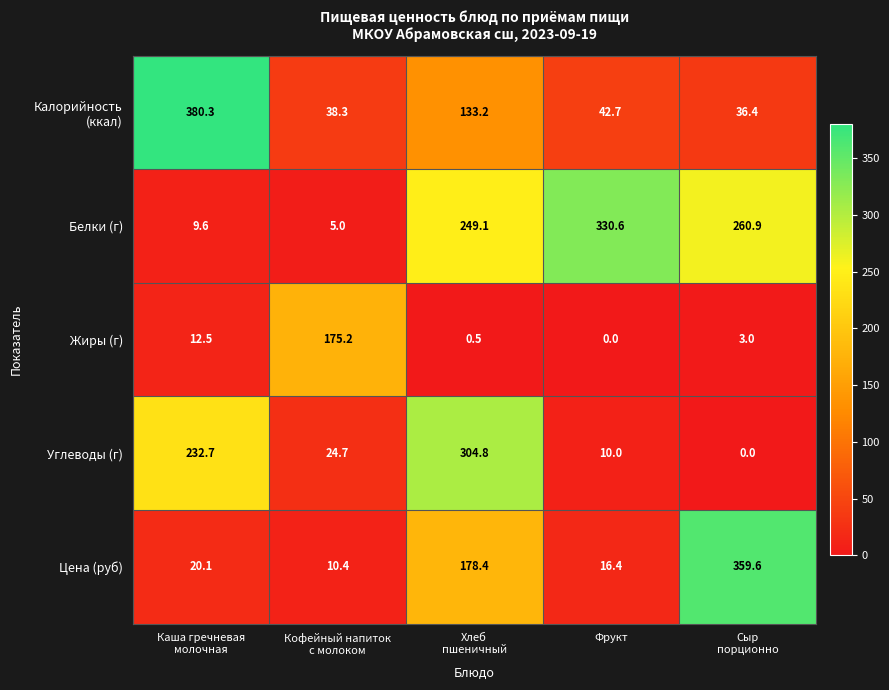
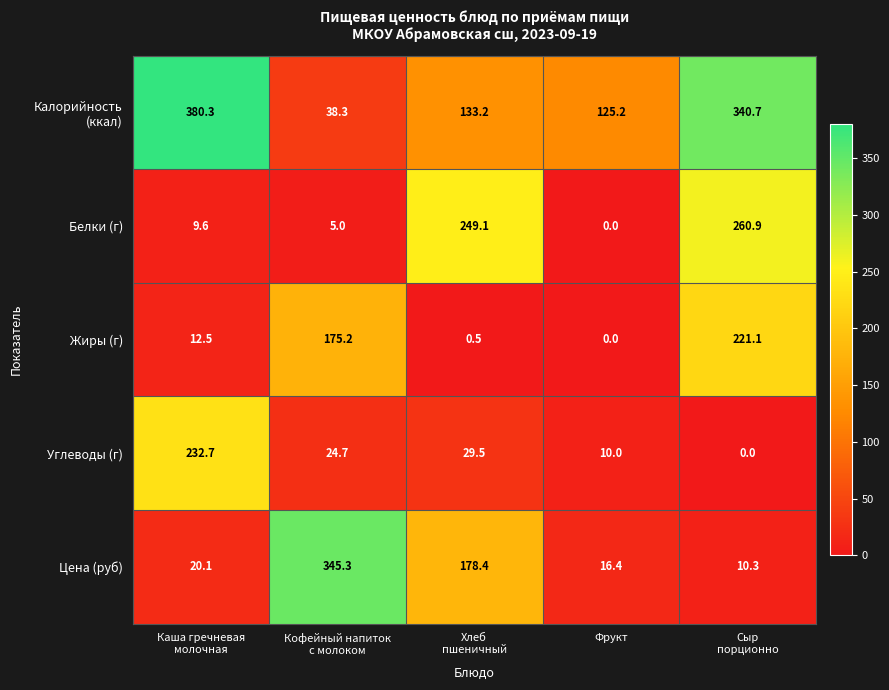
Калорийность (ккал), Фрукт: 42.7 -> 125.2
Калорийность (ккал), Сыр порционно: 36.4 -> 340.7
Белки (г), Фрукт: 330.6 -> 0.0
Жиры (г), Сыр порционно: 3.0 -> 221.1
Углеводы (г), Хлеб пшеничный: 304.8 -> 29.5
Цена (руб), Кофейный напиток с молоком: 10.4 -> 345.3
Цена (руб), Сыр порционно: 359.6 -> 10.3
